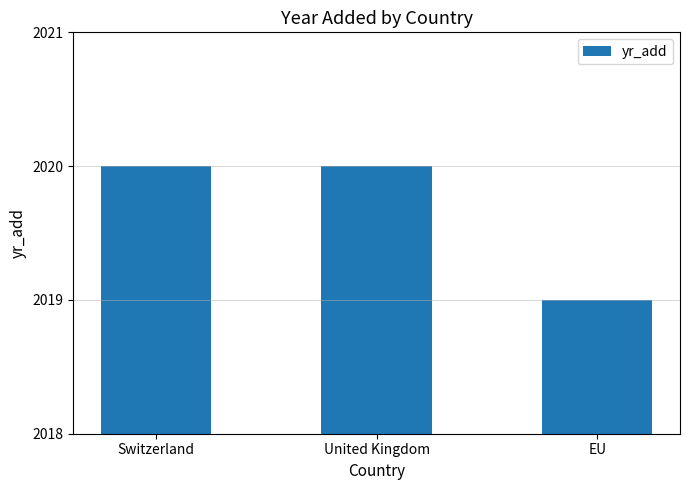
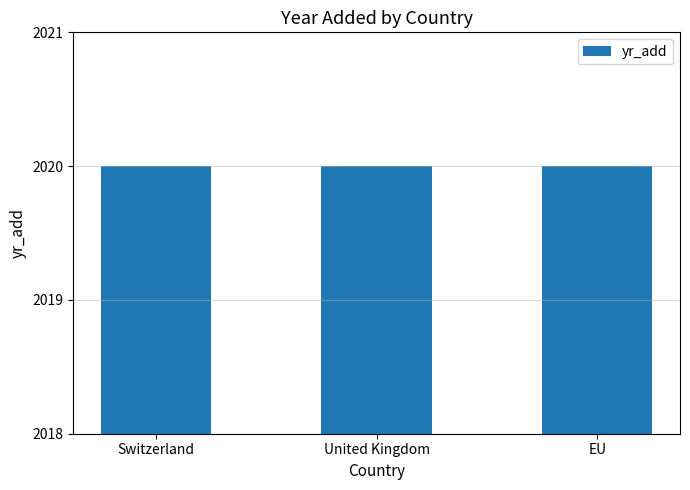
EU: 2019 -> 2020
